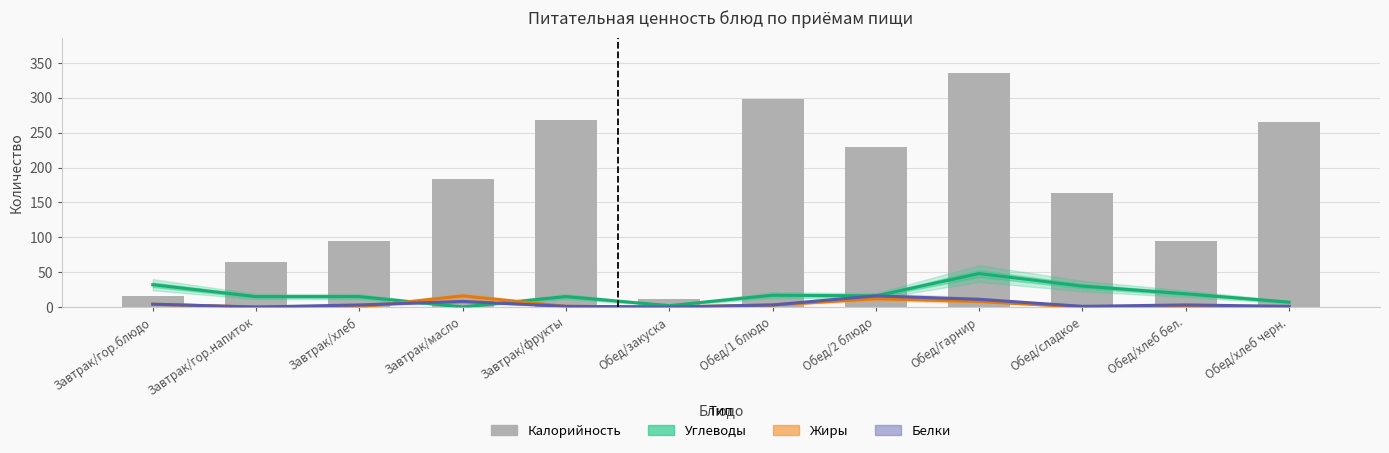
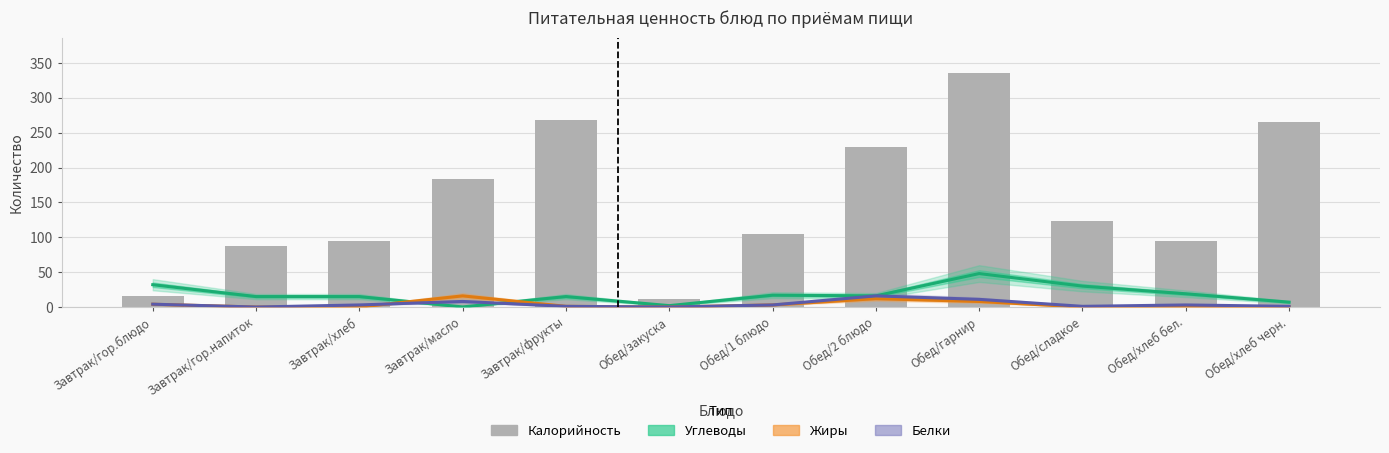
Калорийность, Завтрак/гор.напиток: 70 -> 90
Калорийность, Обед/1 блюдо: 300 -> 110
Калорийность, Обед/сладкое: 160 -> 120
